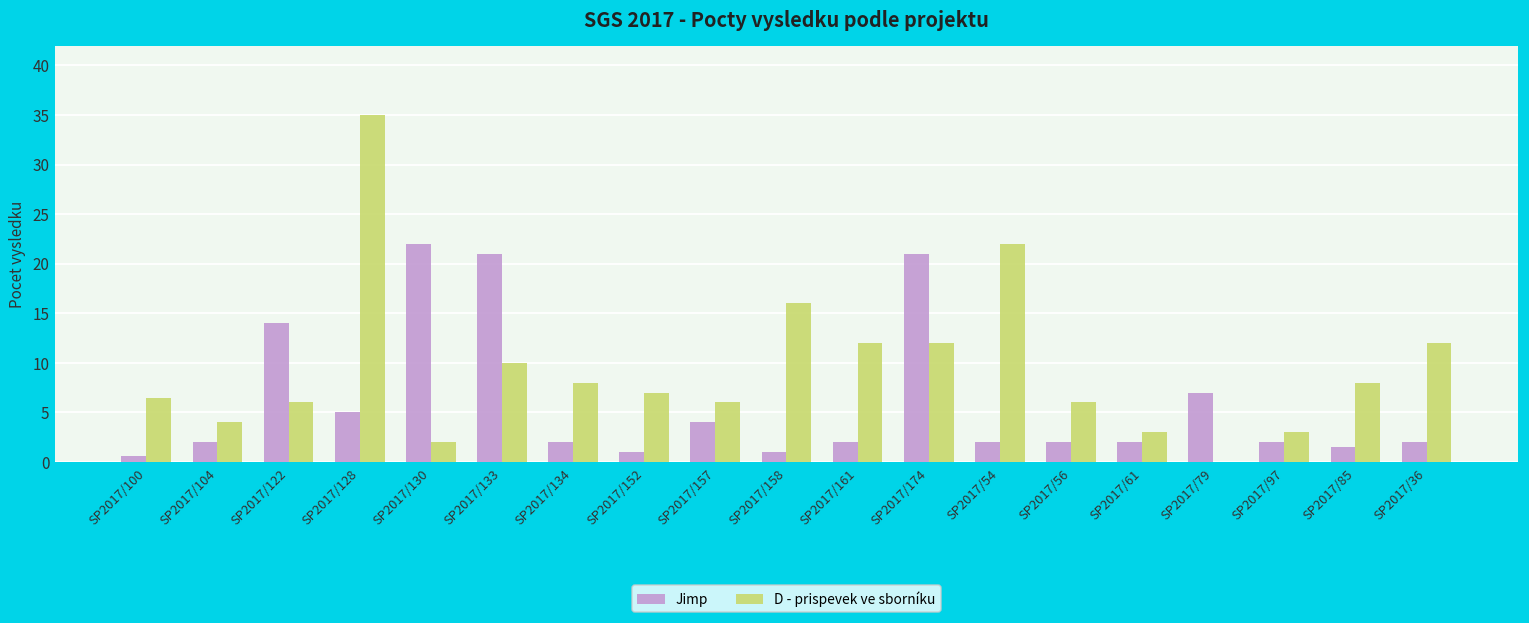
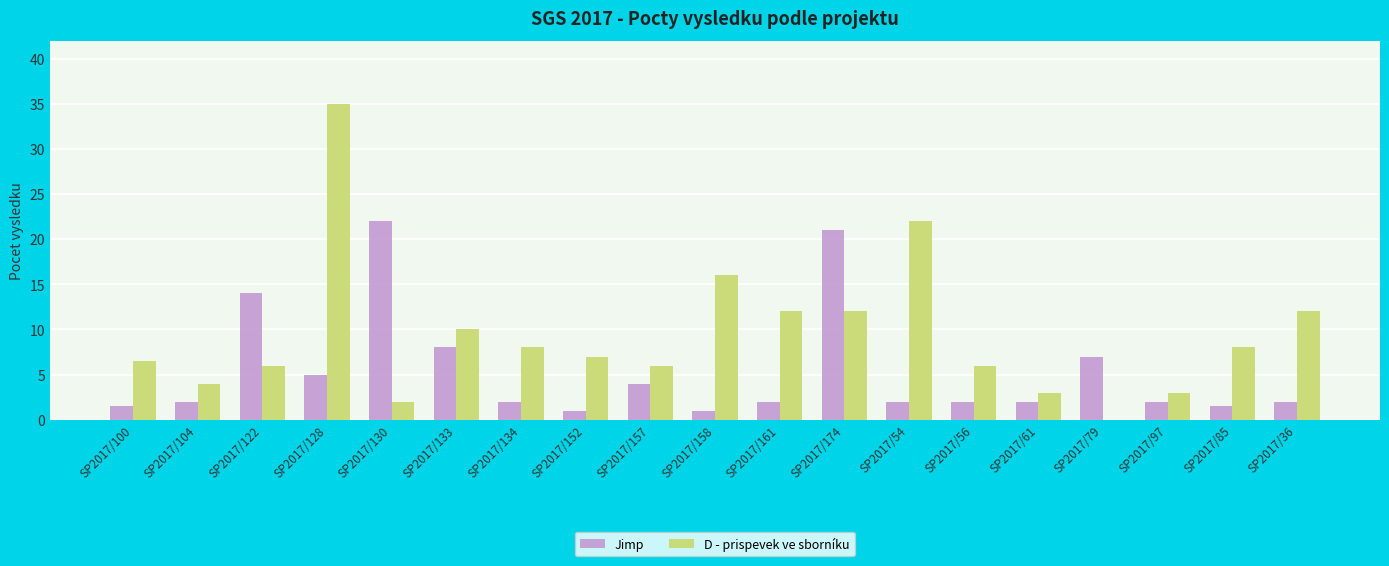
Jimp, SP2017/100: 1 -> 2
Jimp, SP2017/133: 21 -> 8
